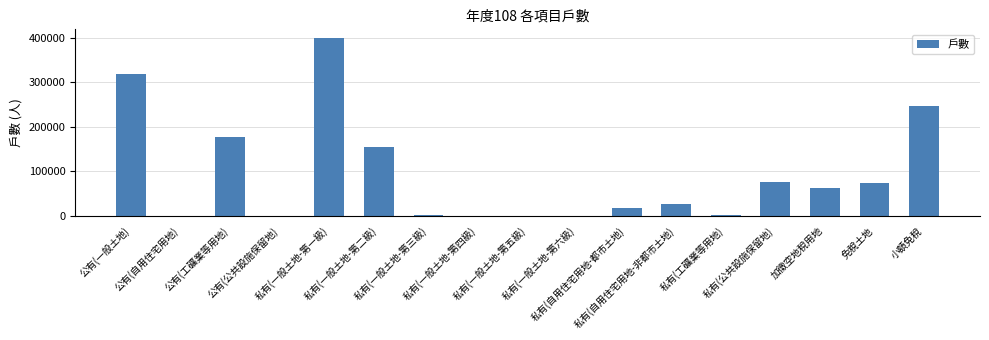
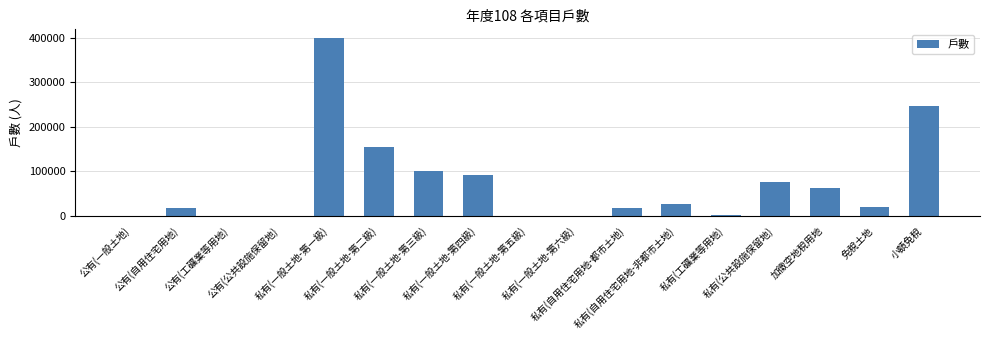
公有(一般土地): 320000 -> 0
公有(自用住宅用地): 0 -> 20000
公有(工礦業等用地): 180000 -> 0
私有(一般土地-第三級): 0 -> 100000
私有(一般土地-第四級): 0 -> 90000
免稅土地: 70000 -> 20000
